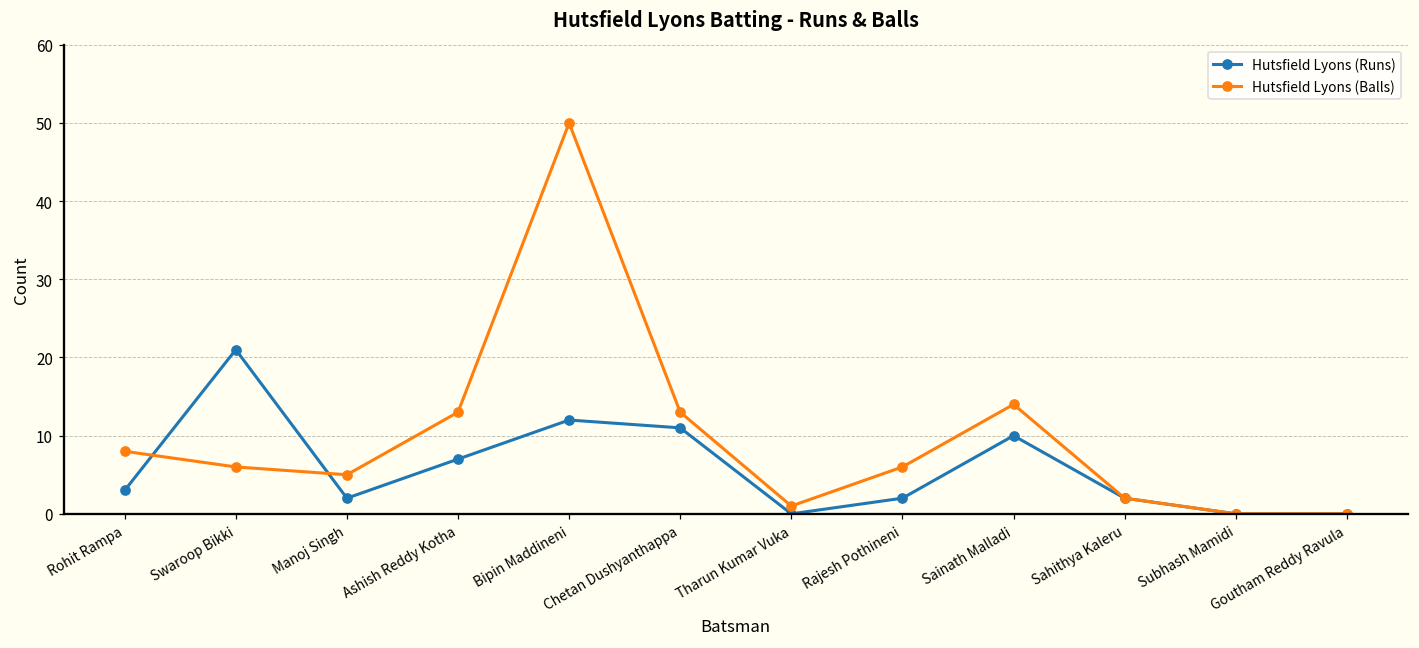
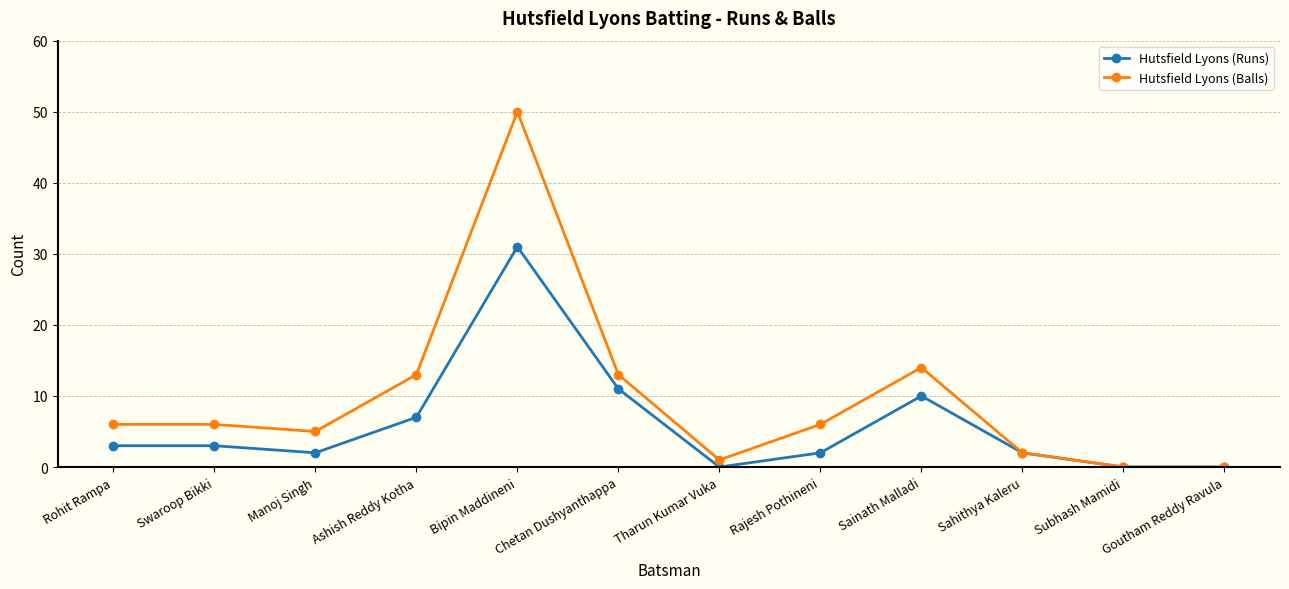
Hutsfield Lyons (Balls), Rohit Rampa: 8 -> 6
Hutsfield Lyons (Runs), Swaroop Bikki: 21 -> 3
Hutsfield Lyons (Runs), Bipin Maddineni: 12 -> 31
